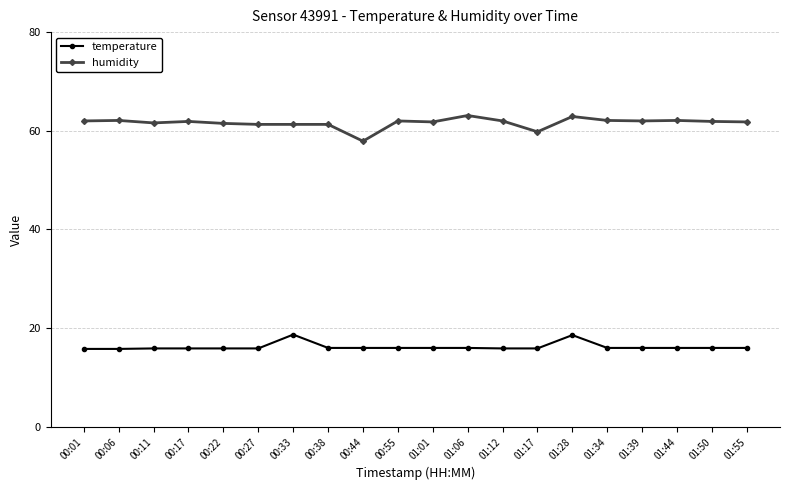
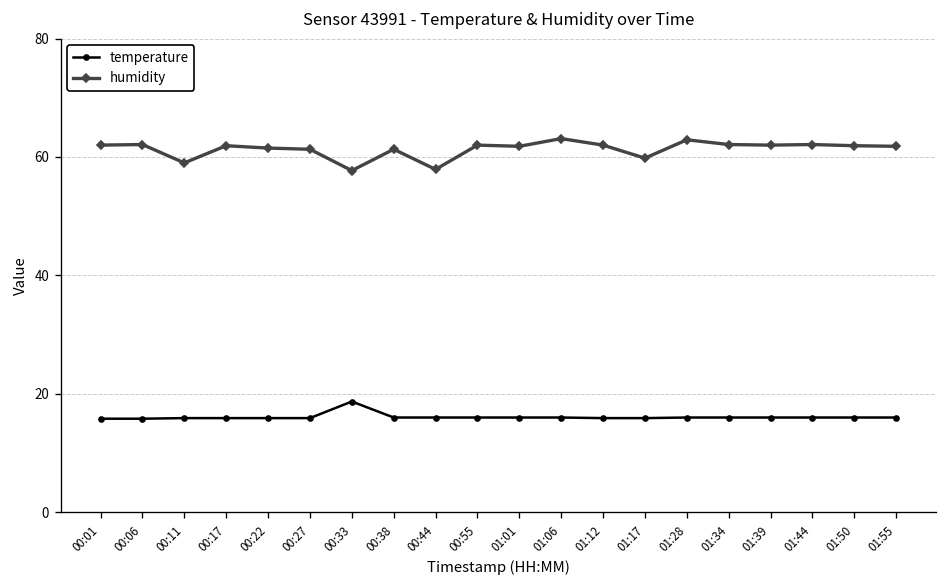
humidity, 00:11: 62 -> 59
humidity, 00:33: 61 -> 58
temperature, 01:28: 19 -> 16
